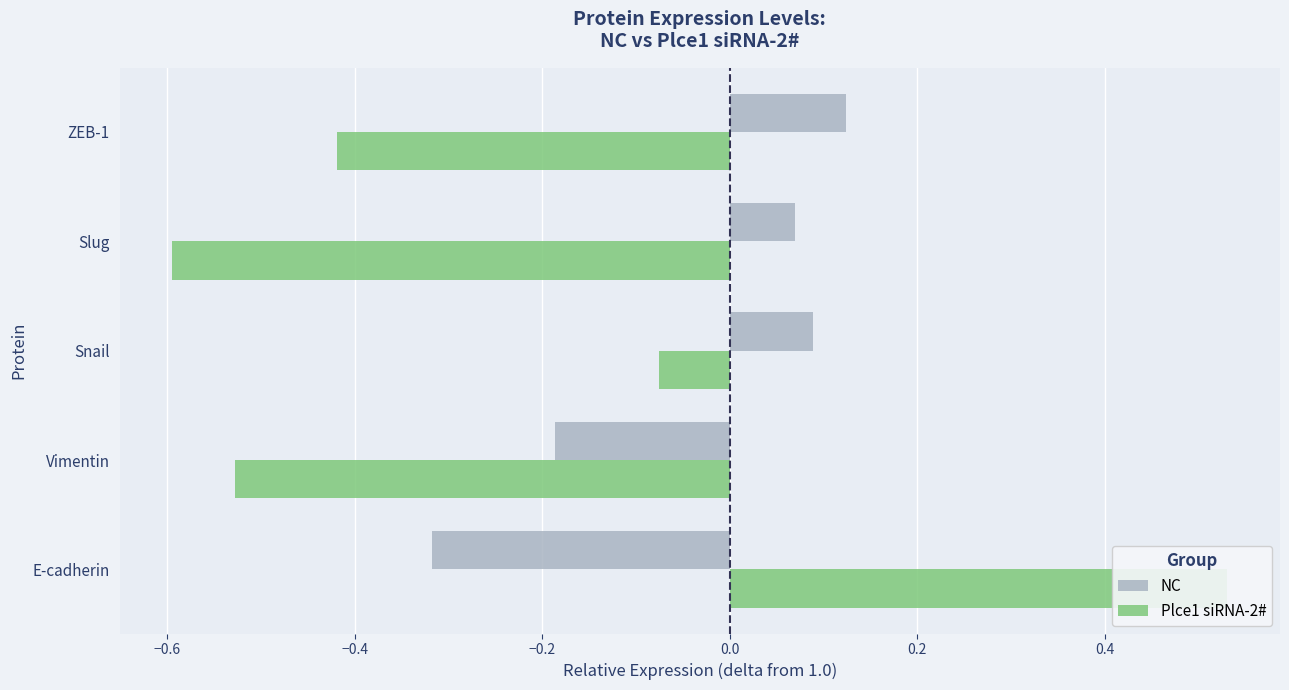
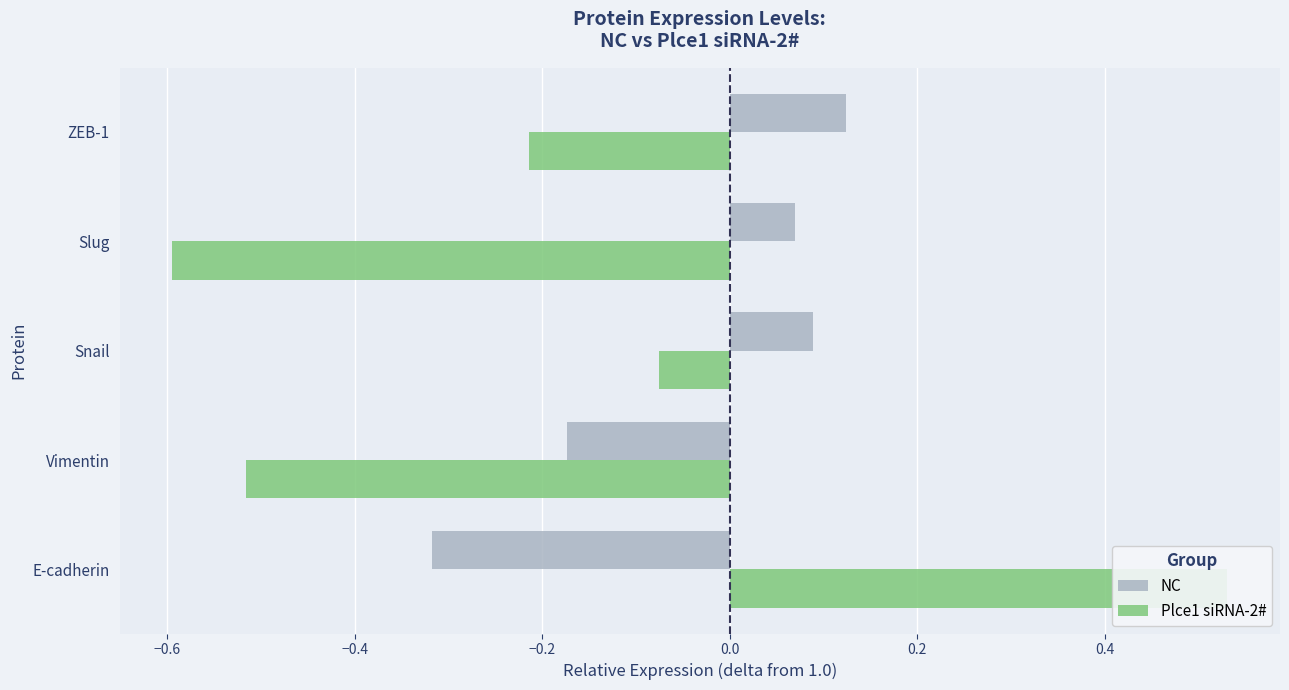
Plce1 siRNA-2#, ZEB-1: -0.42 -> -0.21
NC, Vimentin: -0.19 -> -0.17
Plce1 siRNA-2#, Vimentin: -0.53 -> -0.52
